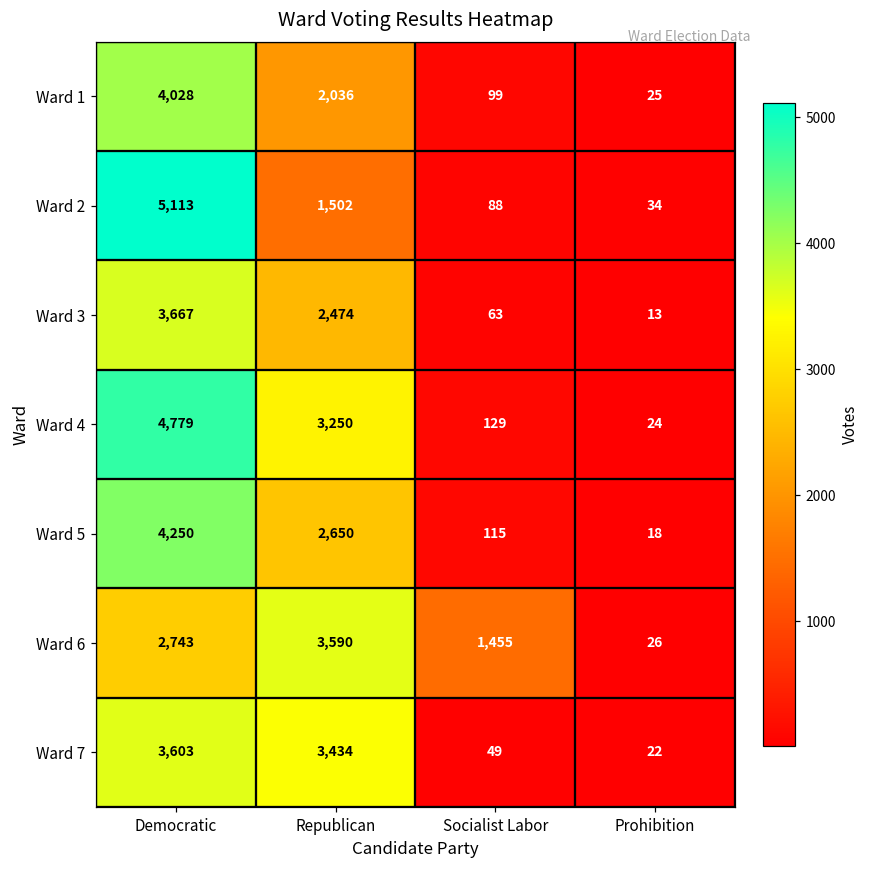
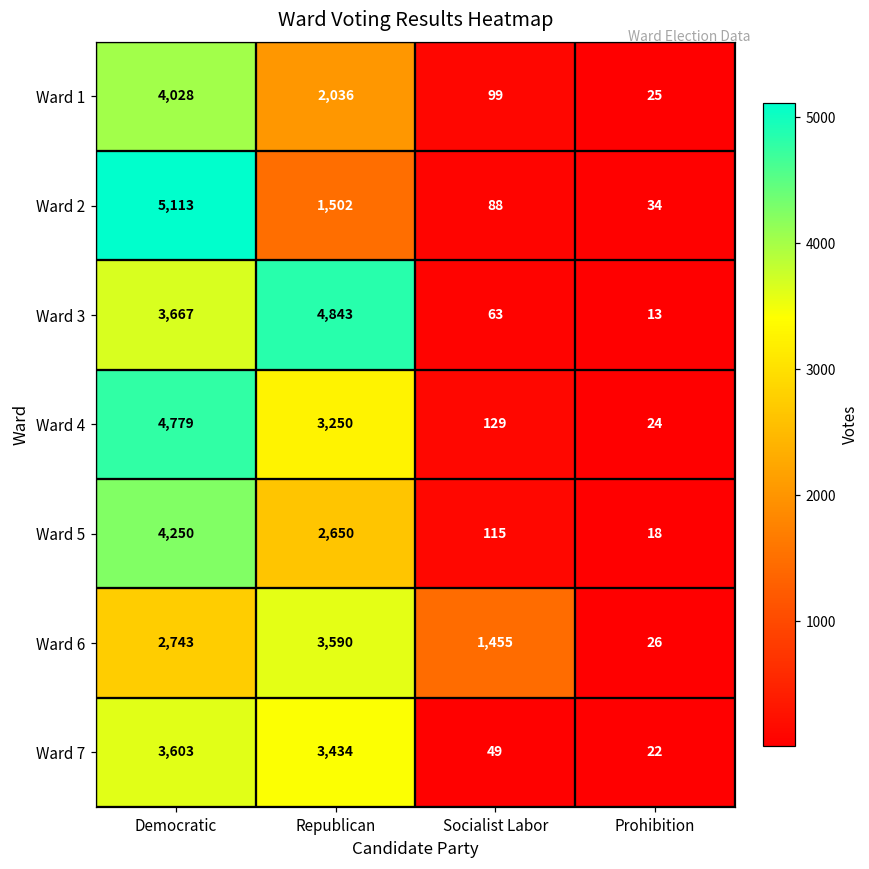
Ward 3, Republican: 2,474 -> 4,843
